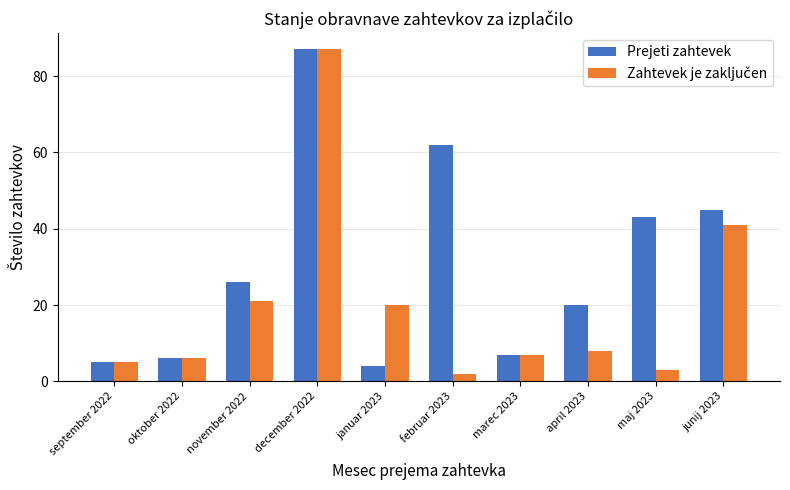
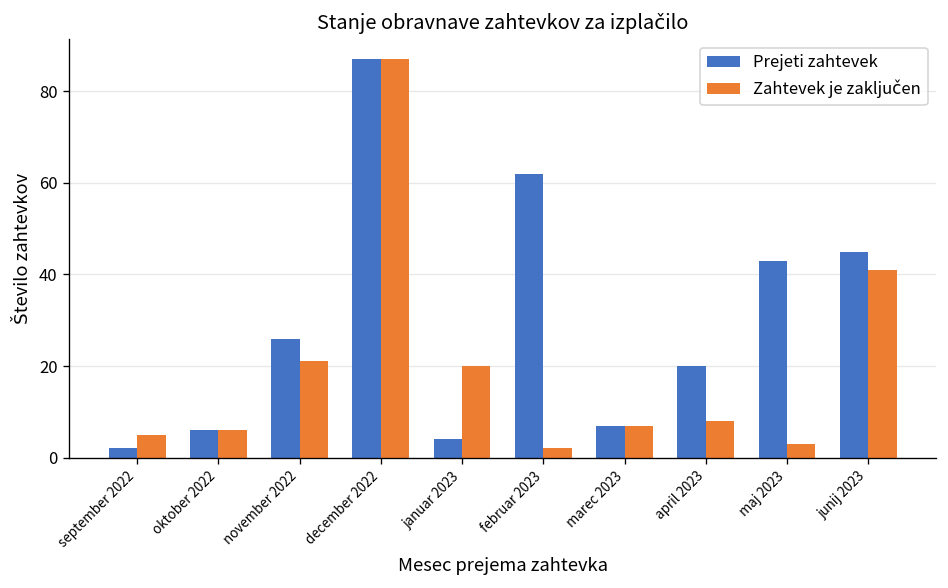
Prejeti zahtevek, september 2022: 5 -> 2
